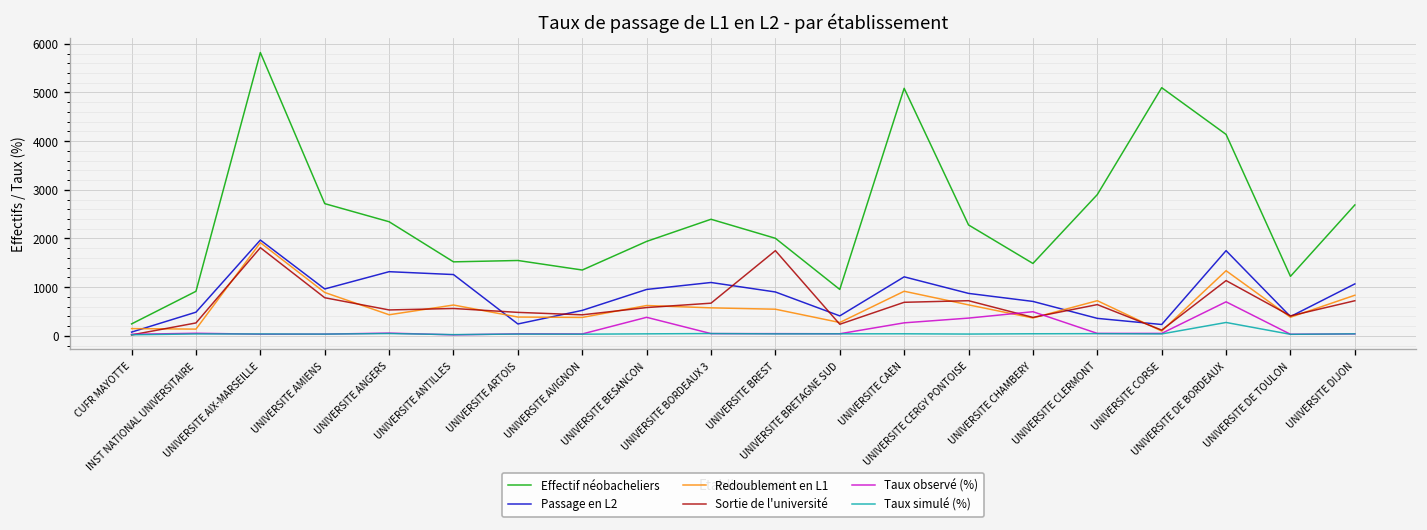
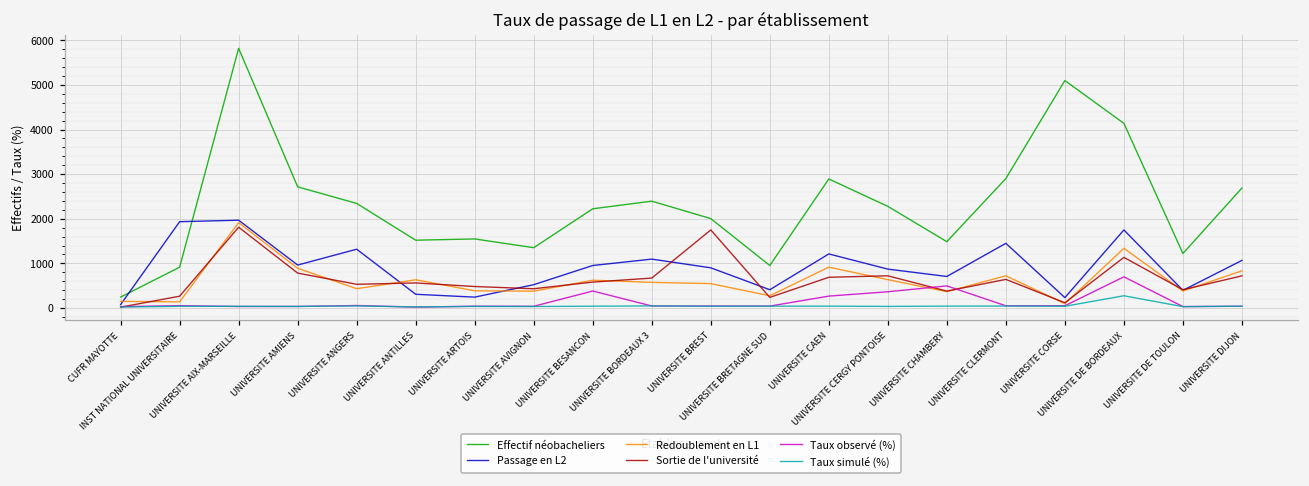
Passage en L2, INST NATIONAL UNIVERSITAIRE: 500 -> 1900
Passage en L2, UNIVERSITE ANTILLES: 1300 -> 300
Effectif néobacheliers, UNIVERSITE BESANCON: 1900 -> 2200
Effectif néobacheliers, UNIVERSITE CAEN: 5100 -> 2900
Passage en L2, UNIVERSITE CLERMONT: 400 -> 1500
